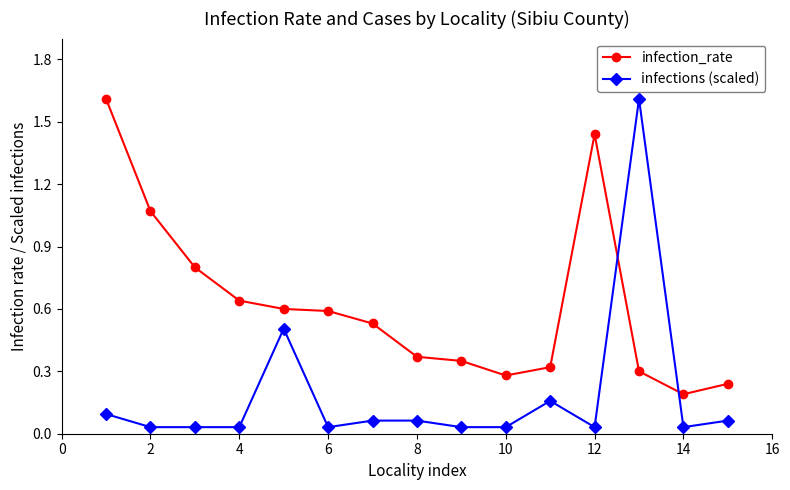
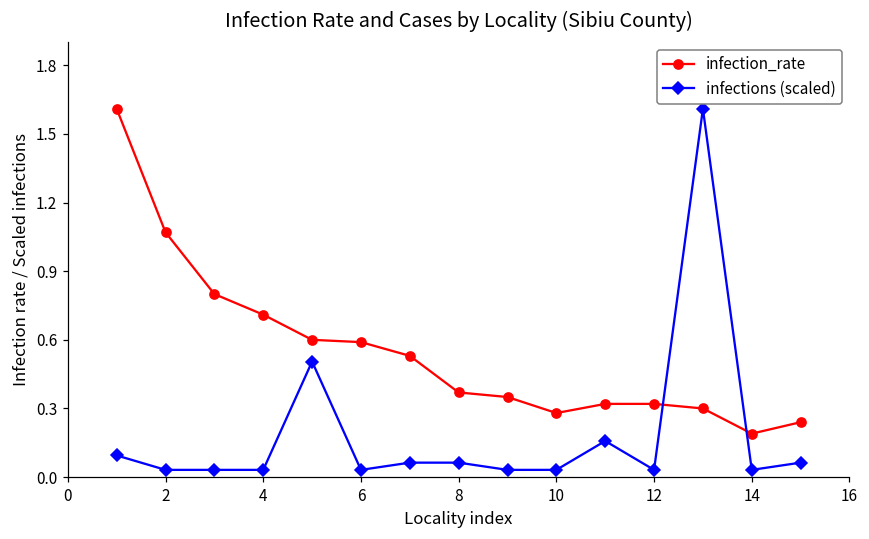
infection_rate, 4: 0.64 -> 0.71
infection_rate, 12: 1.44 -> 0.32
